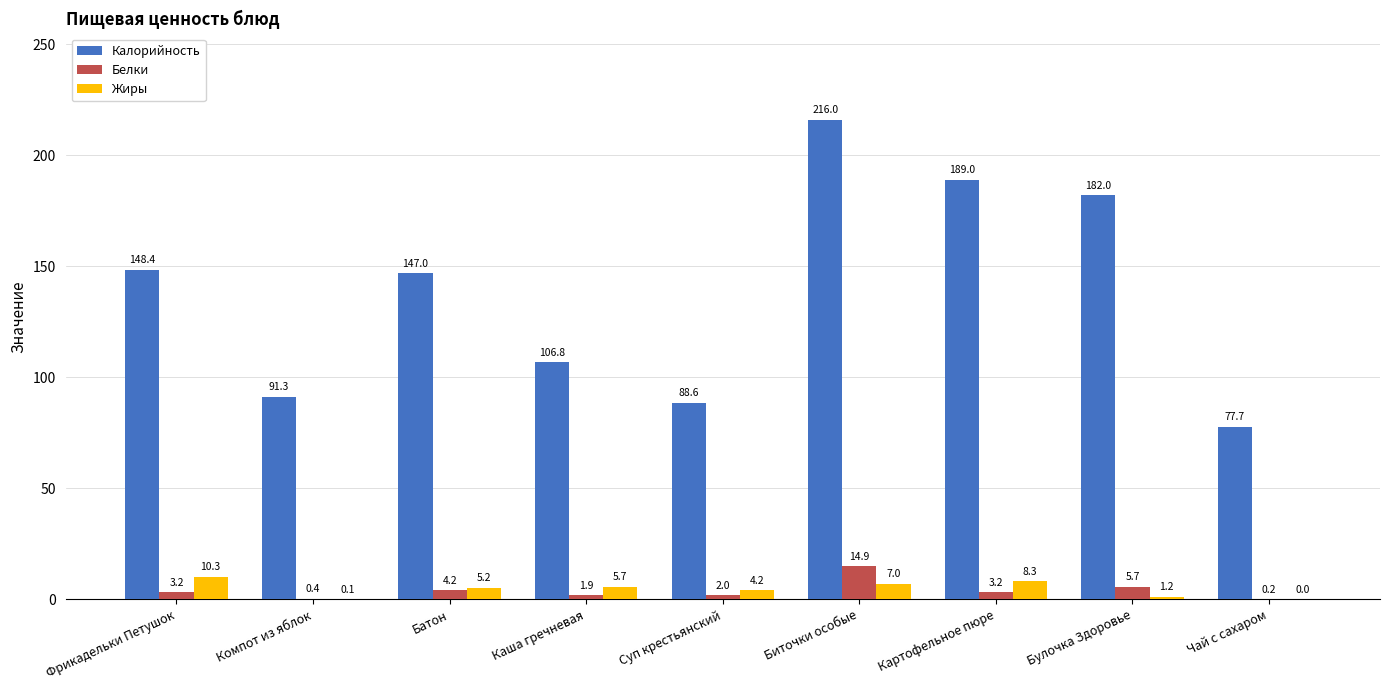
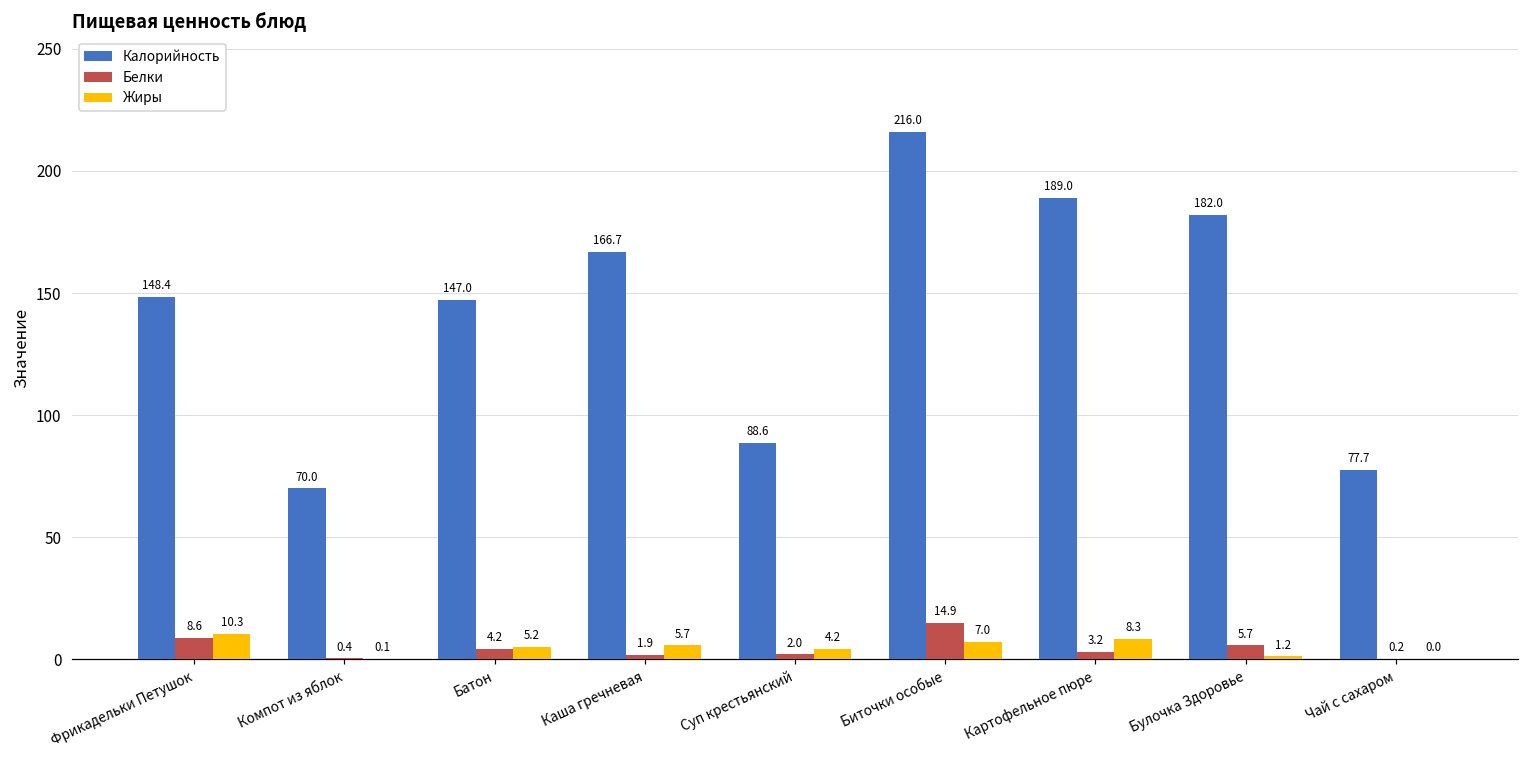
Белки, Фрикадельки Петушок: 3.2 -> 8.6
Калорийность, Компот из яблок: 91.3 -> 70.0
Калорийность, Каша гречневая: 106.8 -> 166.7
